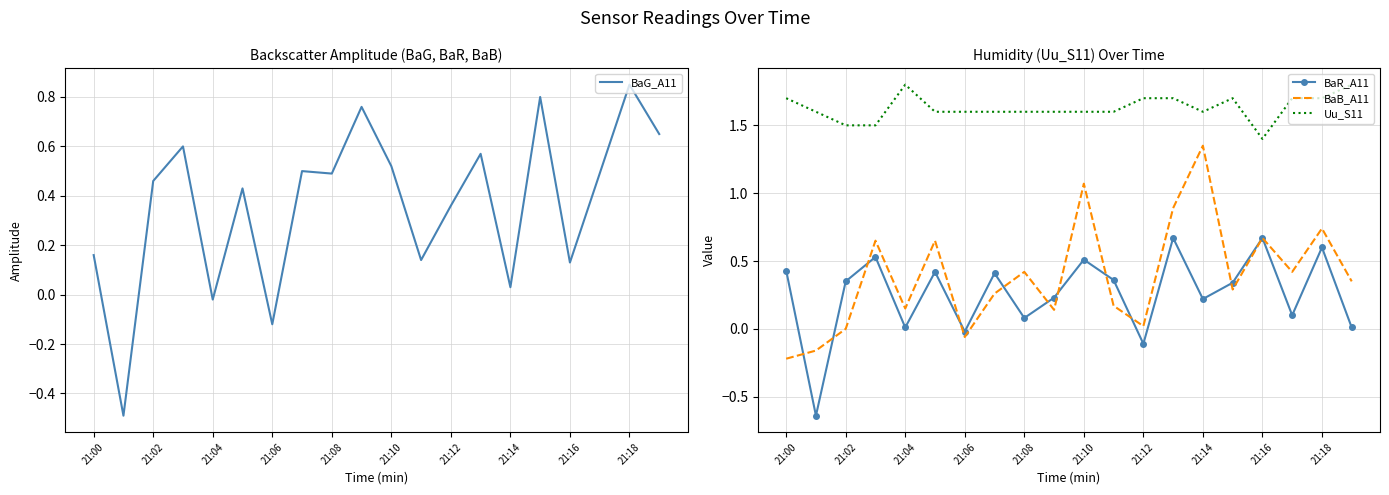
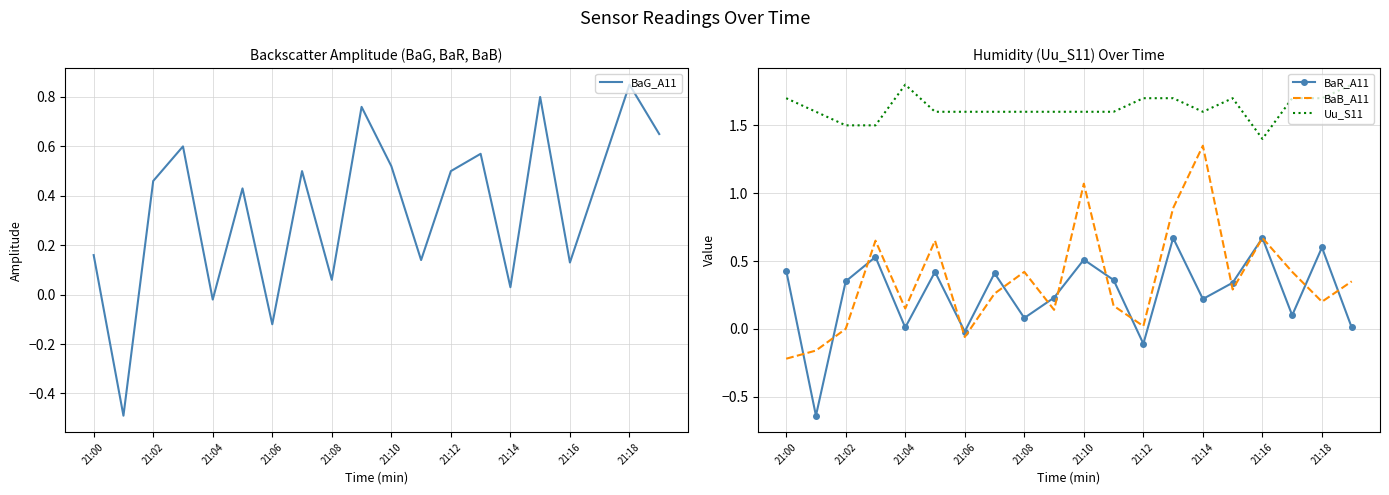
Backscatter Amplitude (BaG, BaR, BaB), 21:08: 0.49 -> 0.06
Backscatter Amplitude (BaG, BaR, BaB), 21:12: 0.36 -> 0.50
Humidity (Uu_S11) Over Time, BaB_A11, 21:18: 0.74 -> 0.20
